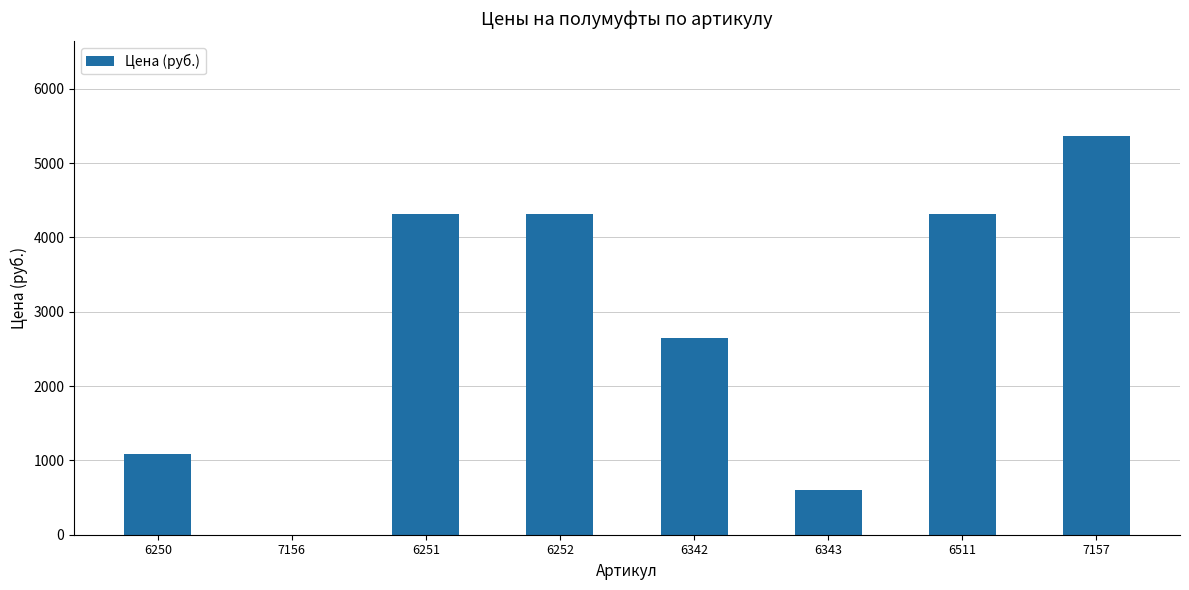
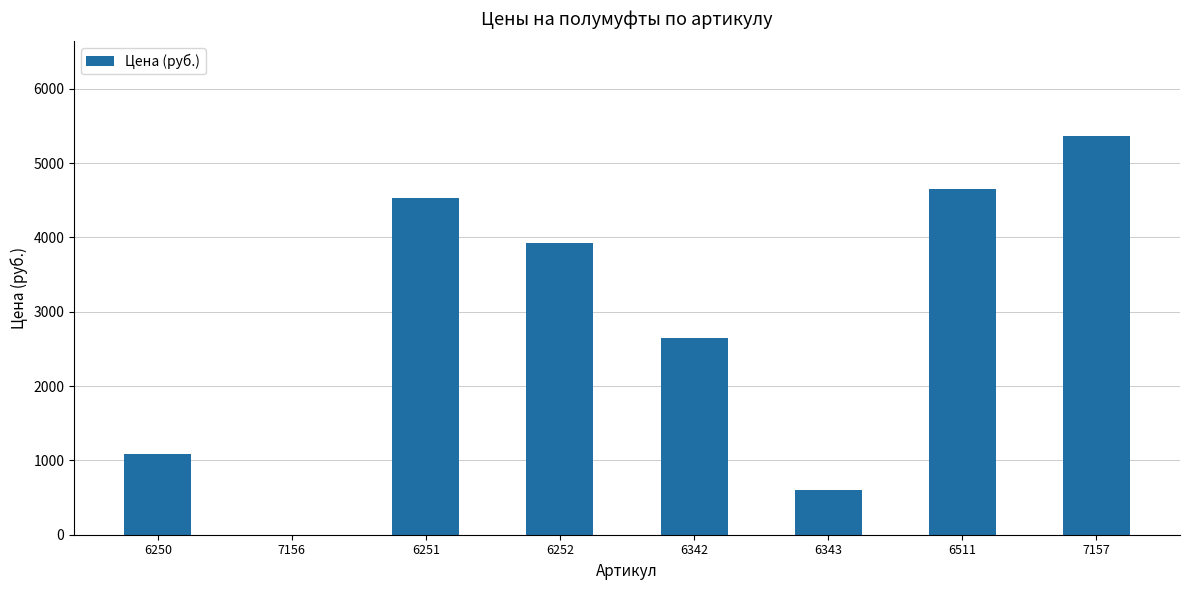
6251: 4300 -> 4500
6252: 4300 -> 3900
6511: 4300 -> 4700
